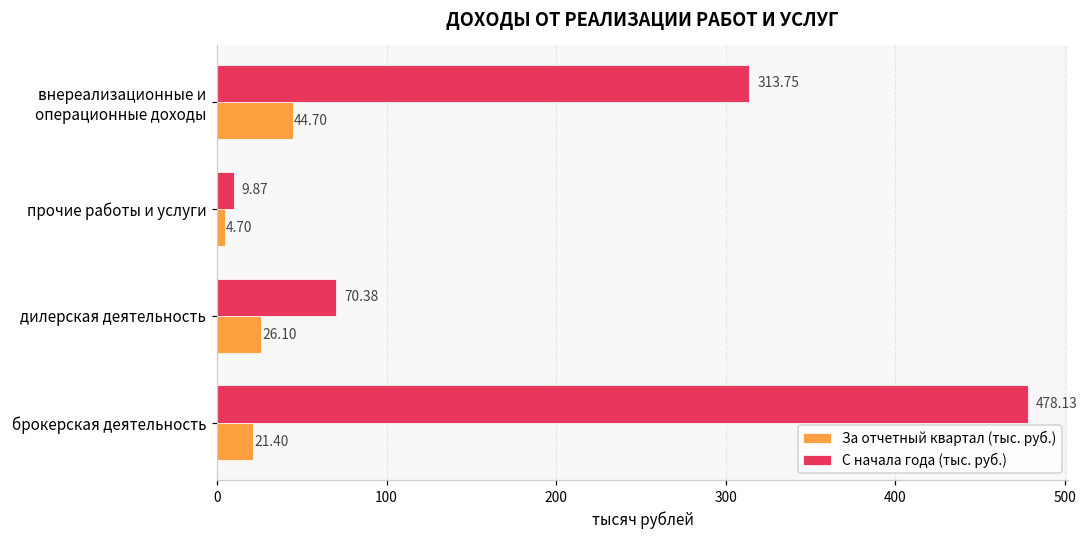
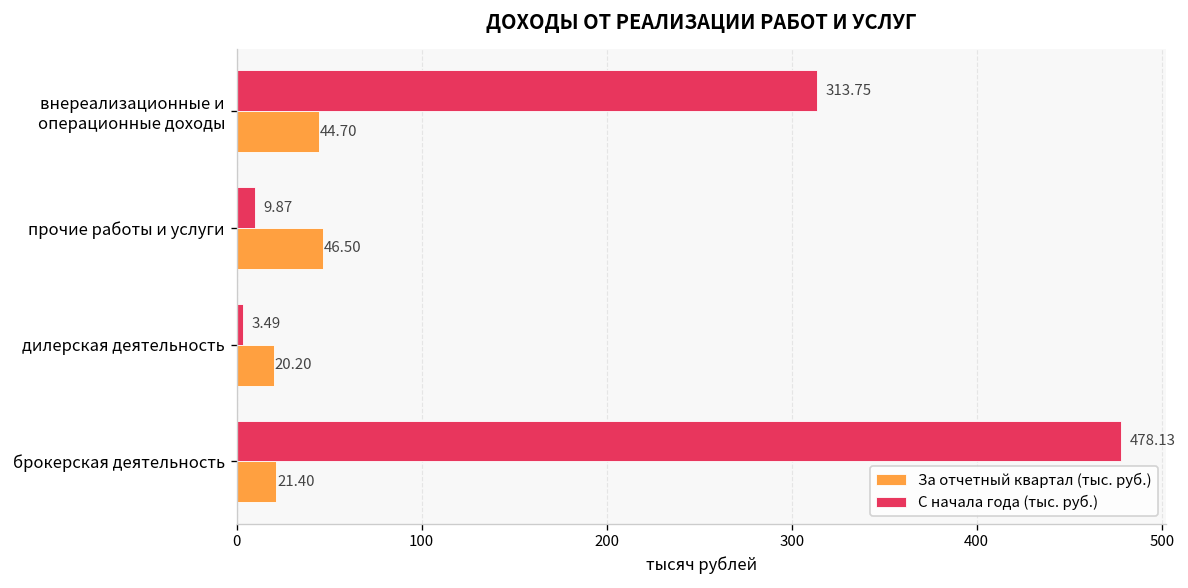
За отчетный квартал (тыс. руб.), прочие работы и услуги: 4.70 -> 46.50
С начала года (тыс. руб.), дилерская деятельность: 70.38 -> 3.49
За отчетный квартал (тыс. руб.), дилерская деятельность: 26.10 -> 20.20
